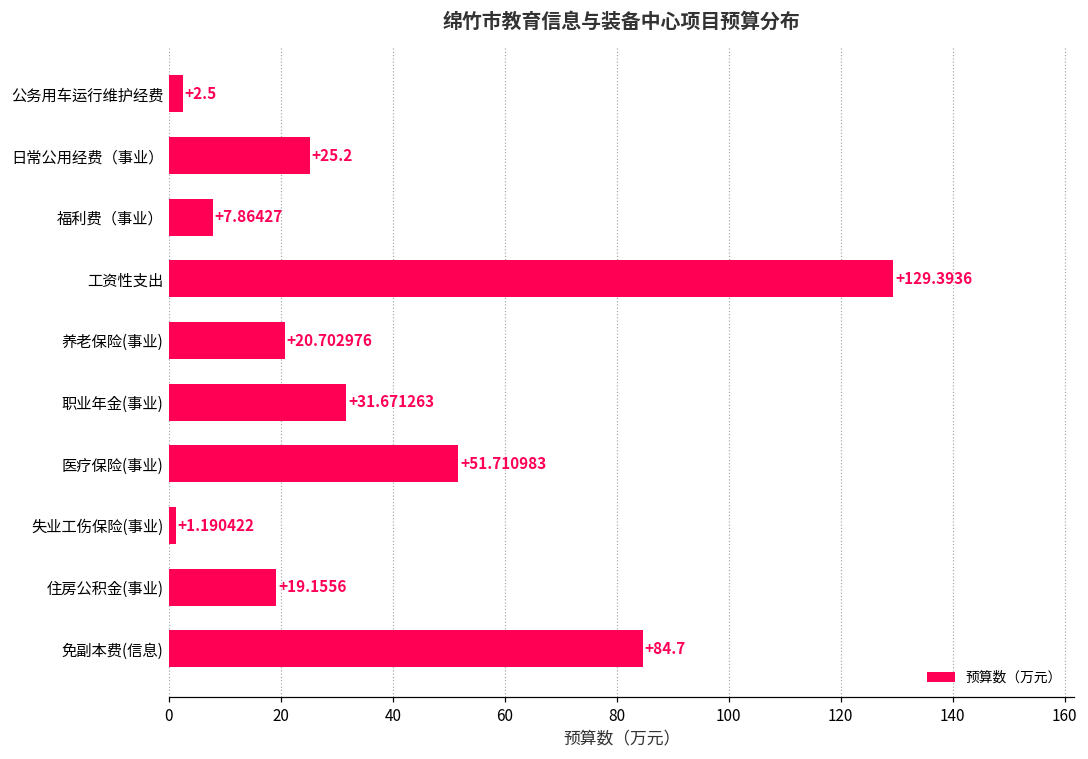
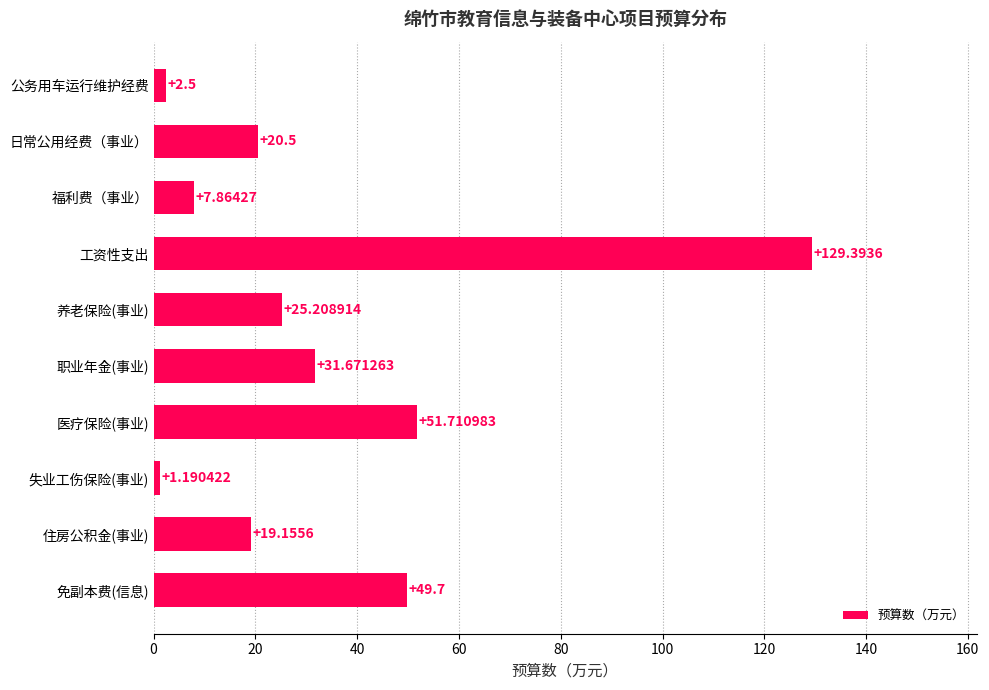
日常公用经费（事业）: +25.2 -> +20.5
养老保险(事业): +20.702976 -> +25.208914
免副本费(信息): +84.7 -> +49.7
